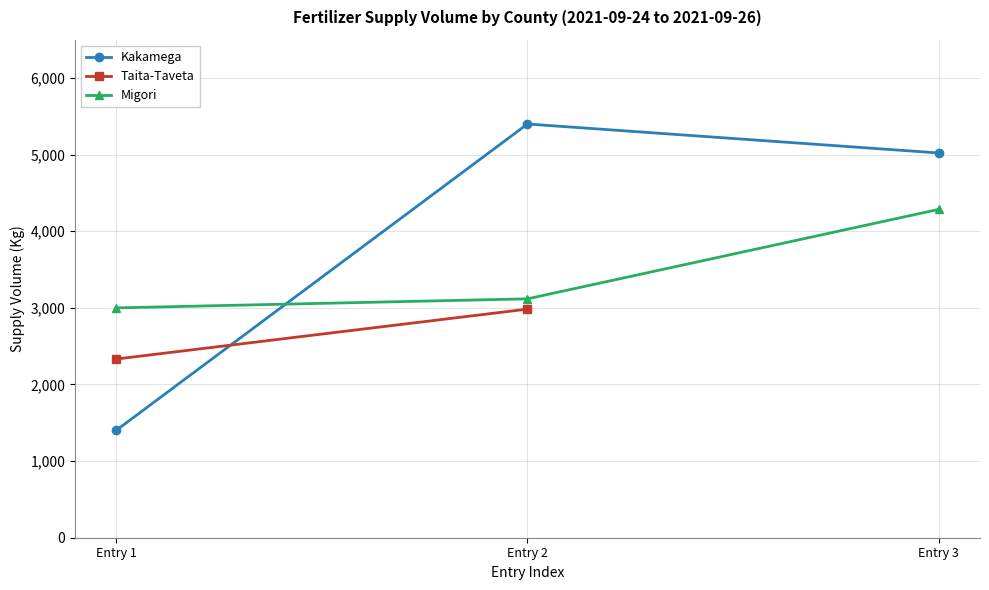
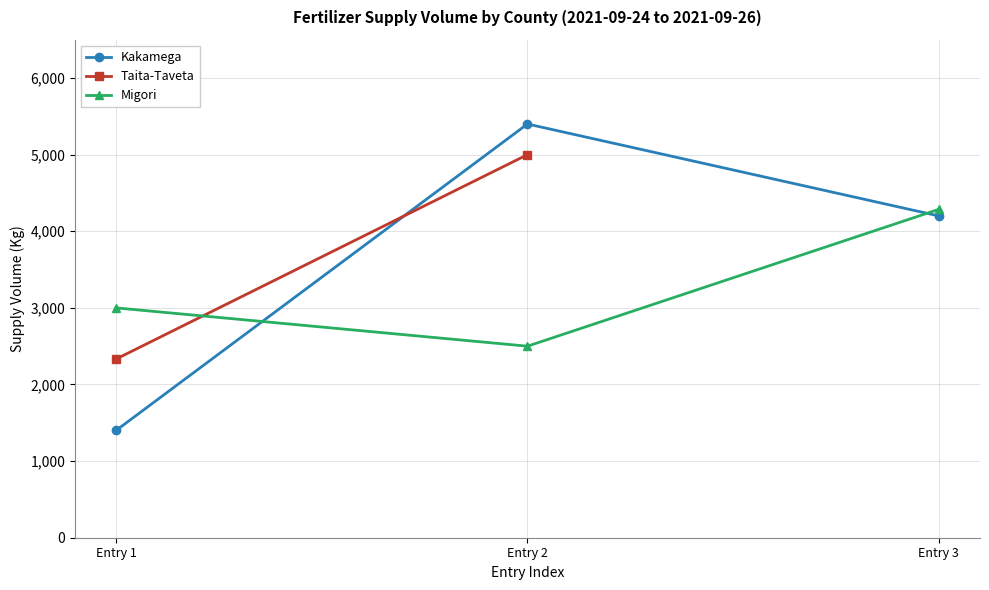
Taita-Taveta, Entry 2: 3,000 -> 5,000
Migori, Entry 2: 3,100 -> 2,500
Kakamega, Entry 3: 5,000 -> 4,200
